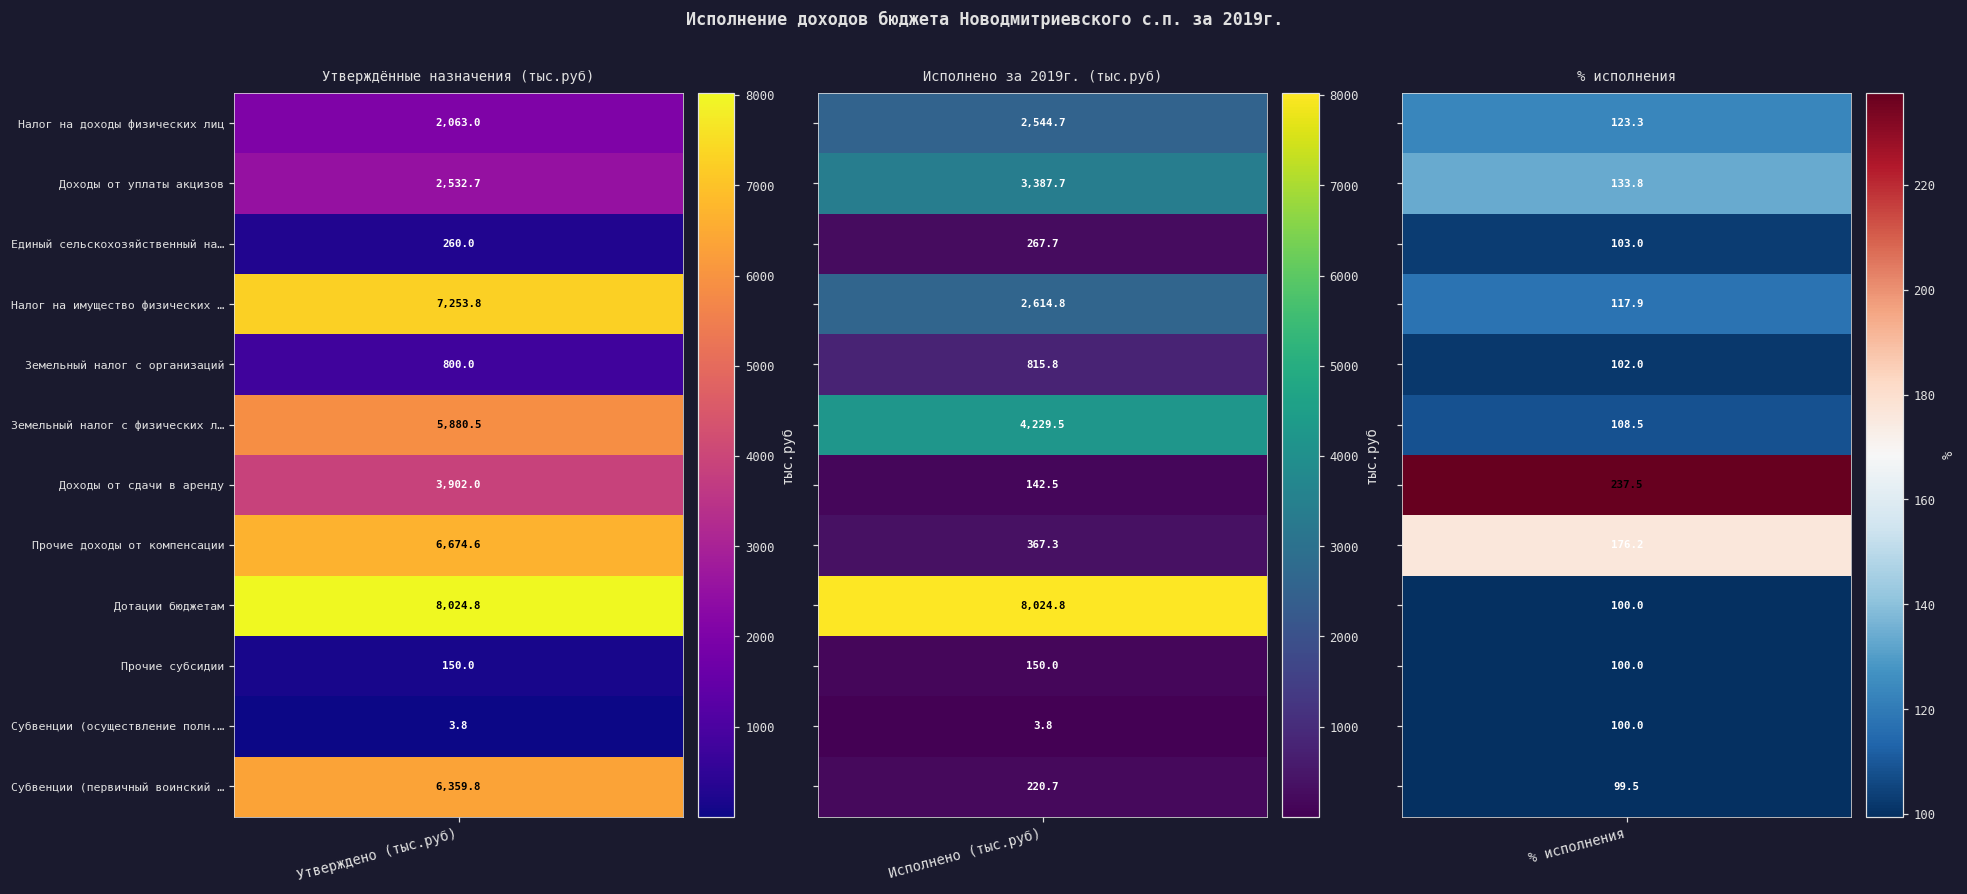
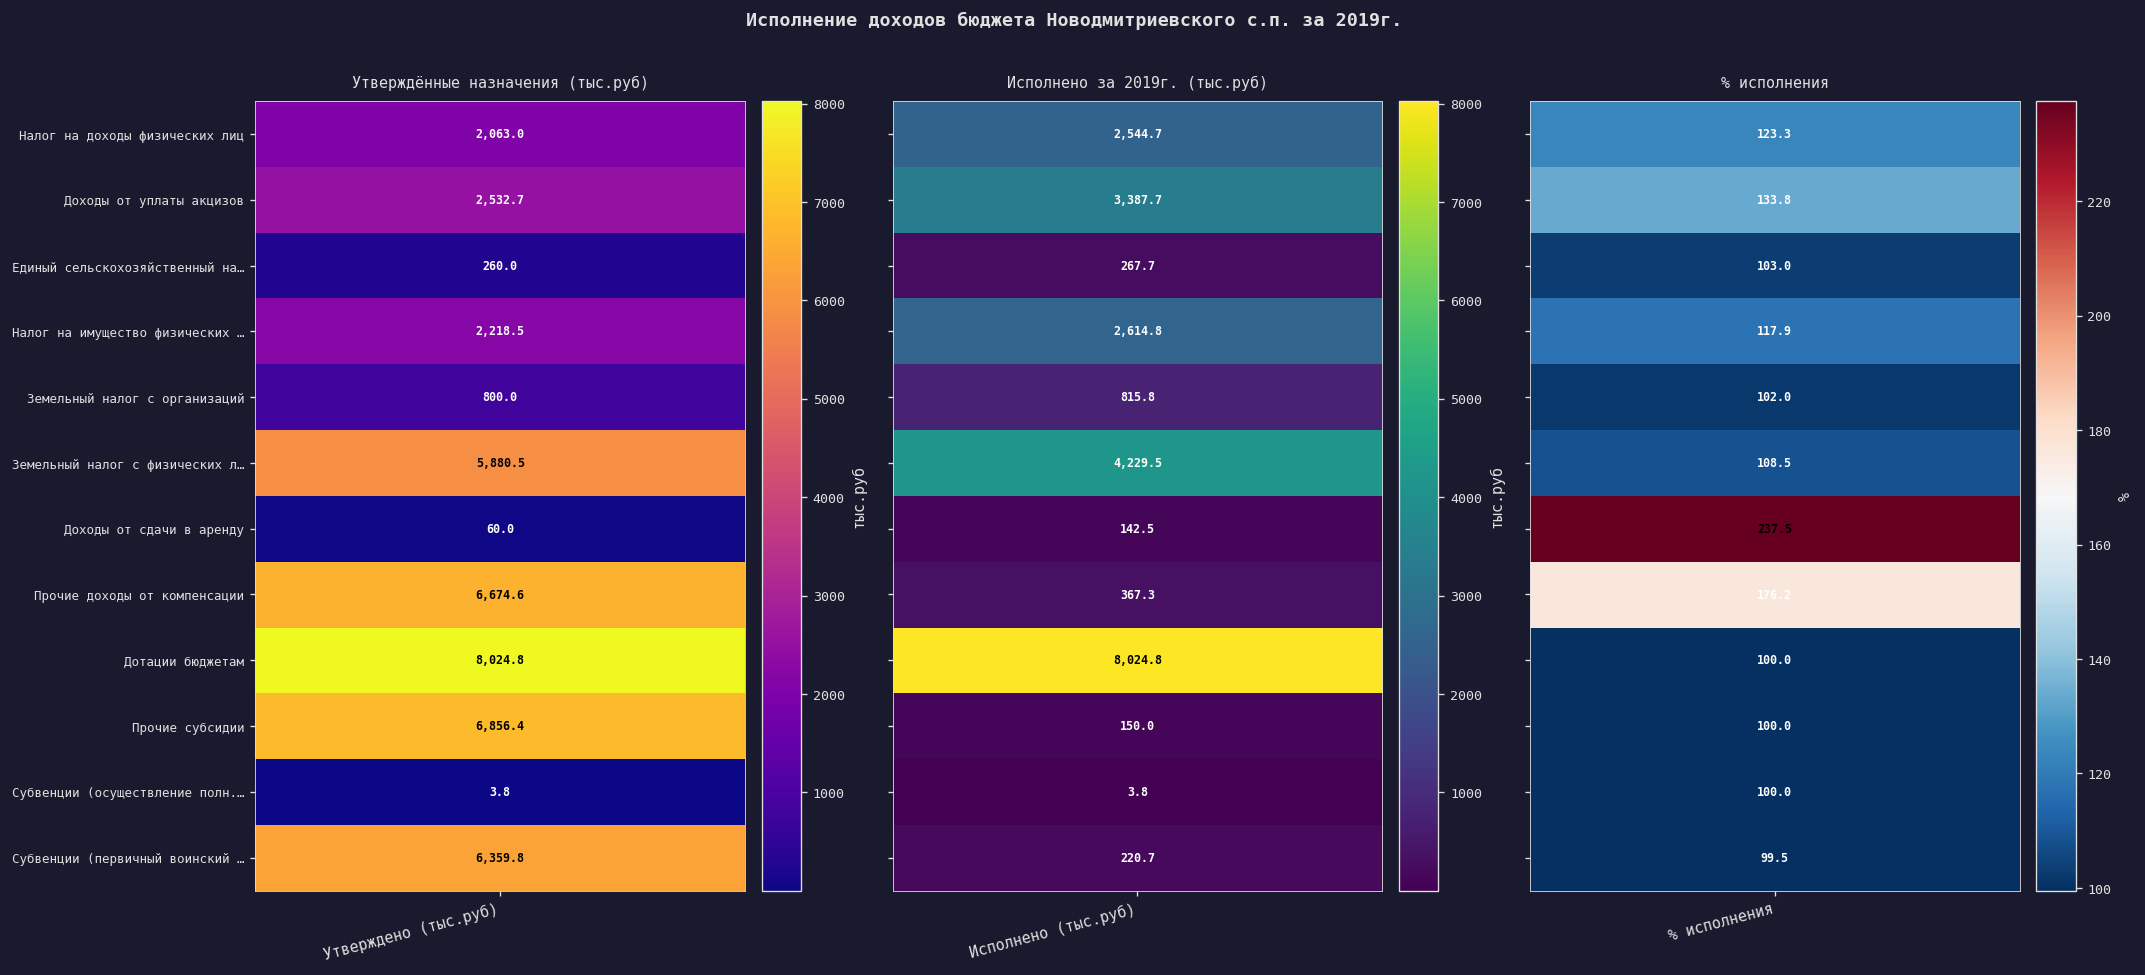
Утверждённые назначения (тыс.руб), Налог на имущество физических …, Утверждено (тыс.руб): 7,253.8 -> 2,218.5
Утверждённые назначения (тыс.руб), Доходы от сдачи в аренду, Утверждено (тыс.руб): 3,902.0 -> 60.0
Утверждённые назначения (тыс.руб), Прочие субсидии, Утверждено (тыс.руб): 150.0 -> 6,856.4
